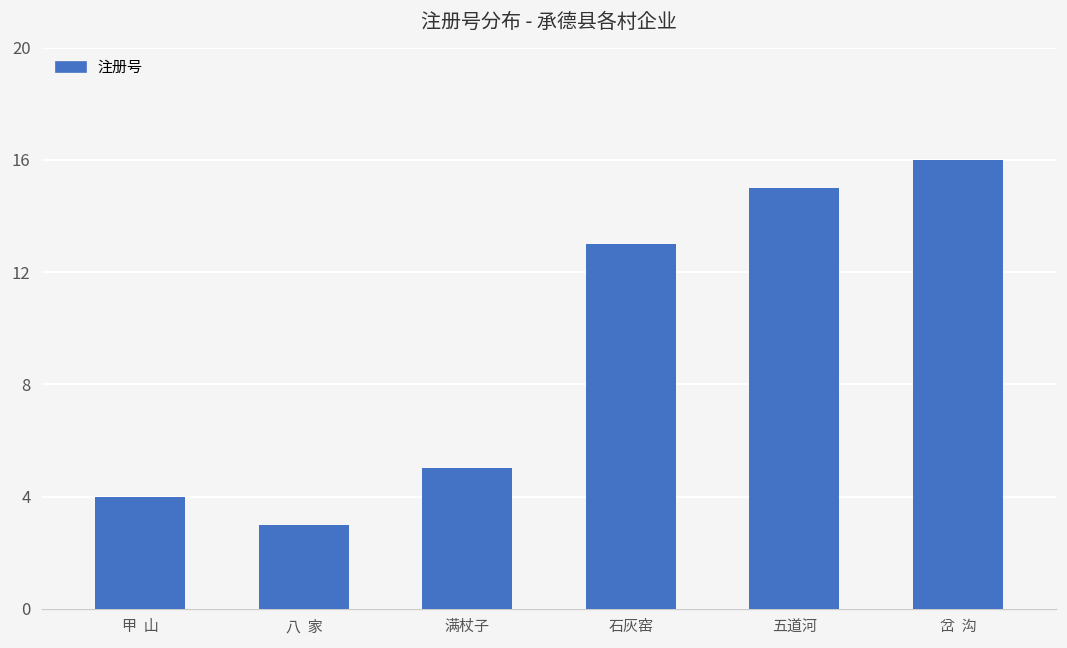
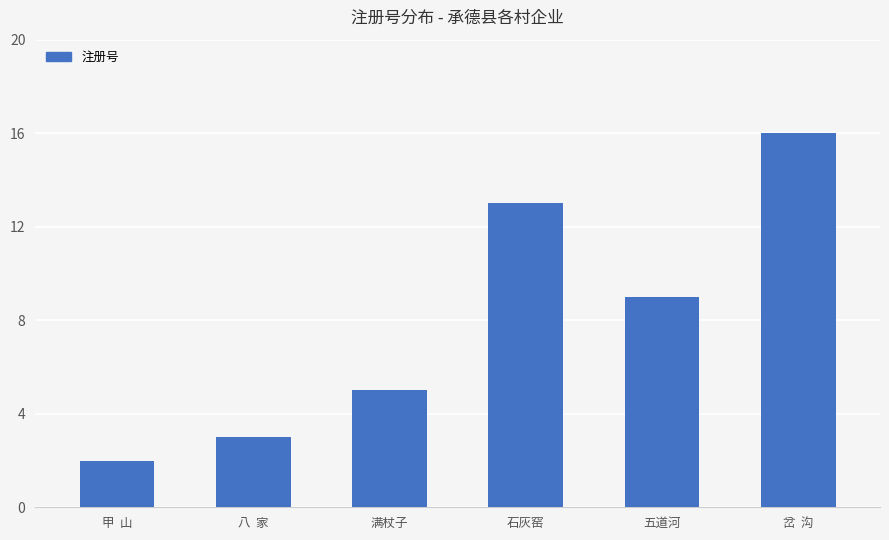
甲 山: 4 -> 2
五道河: 15 -> 9
